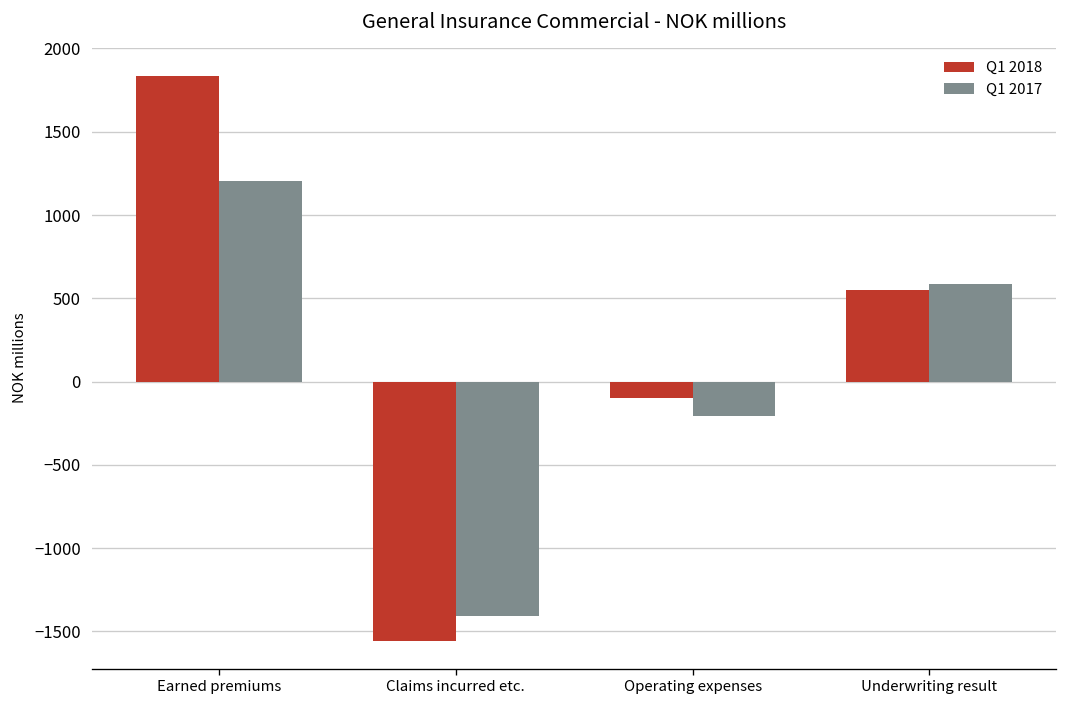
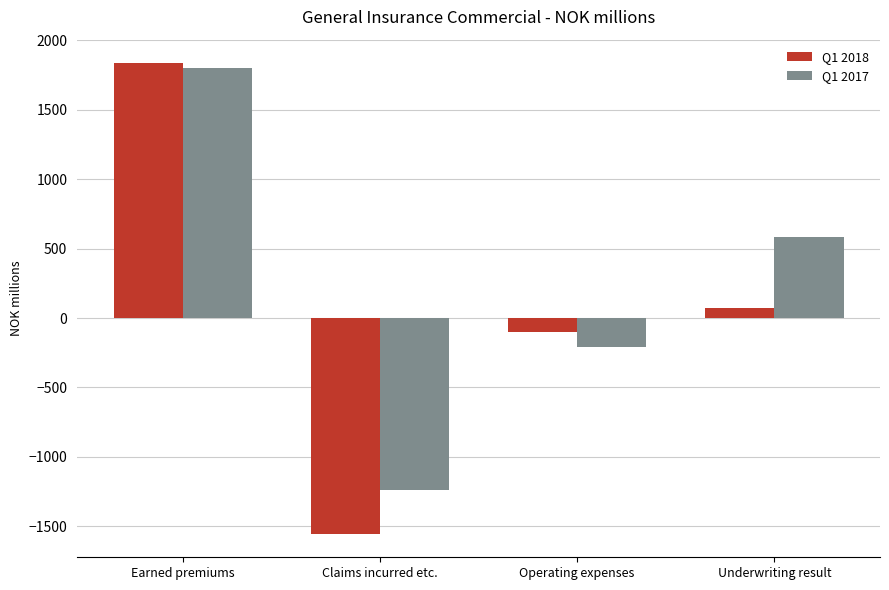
Q1 2017, Earned premiums: 1200 -> 1800
Q1 2017, Claims incurred etc.: -1410 -> -1240
Q1 2018, Underwriting result: 550 -> 70
